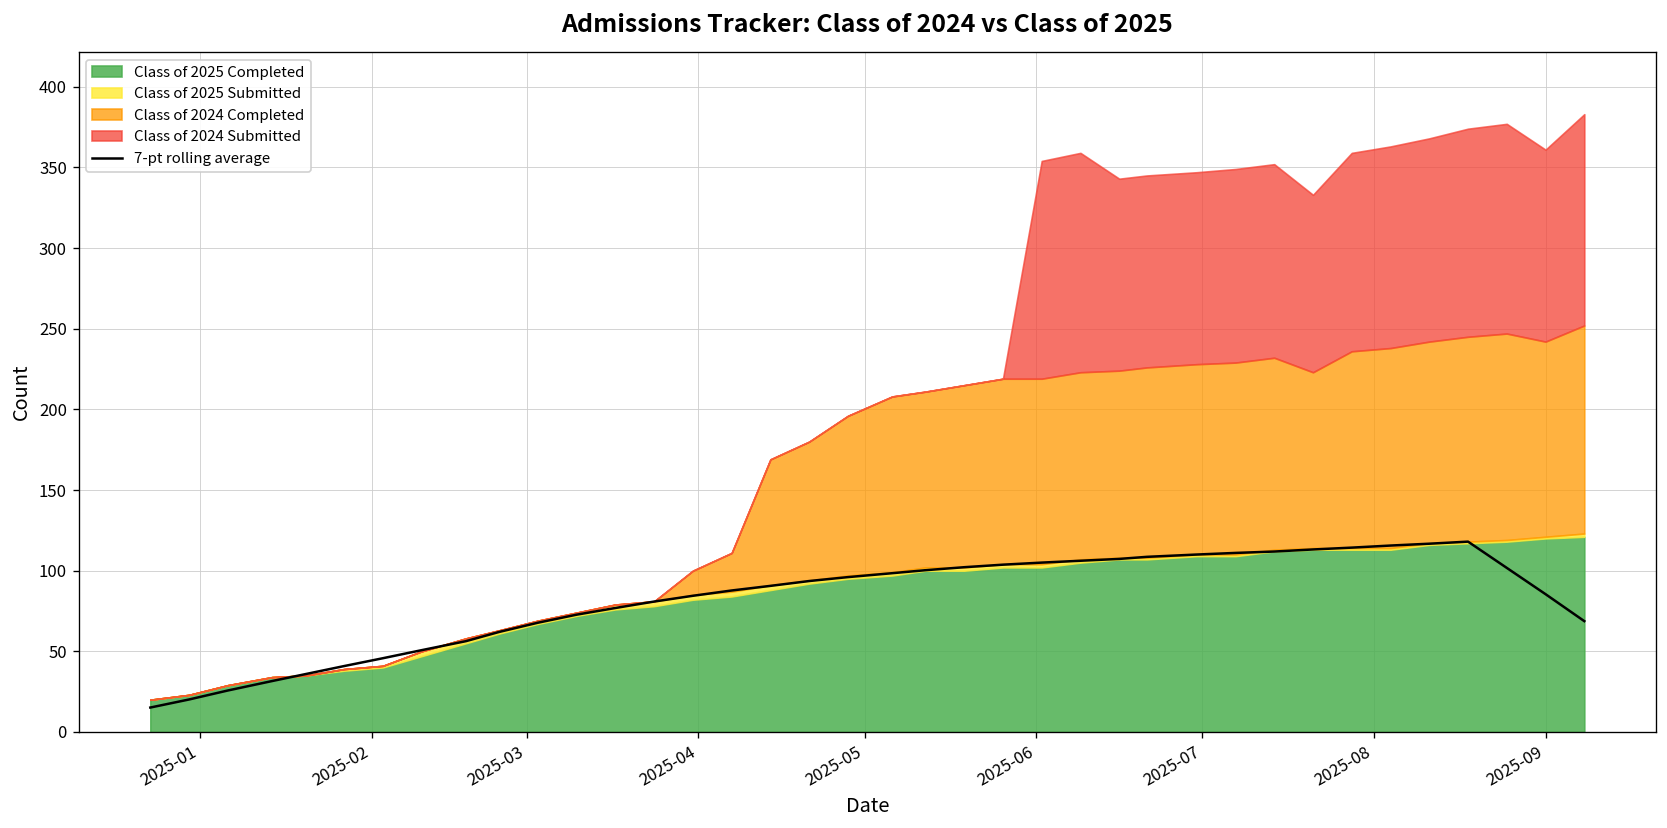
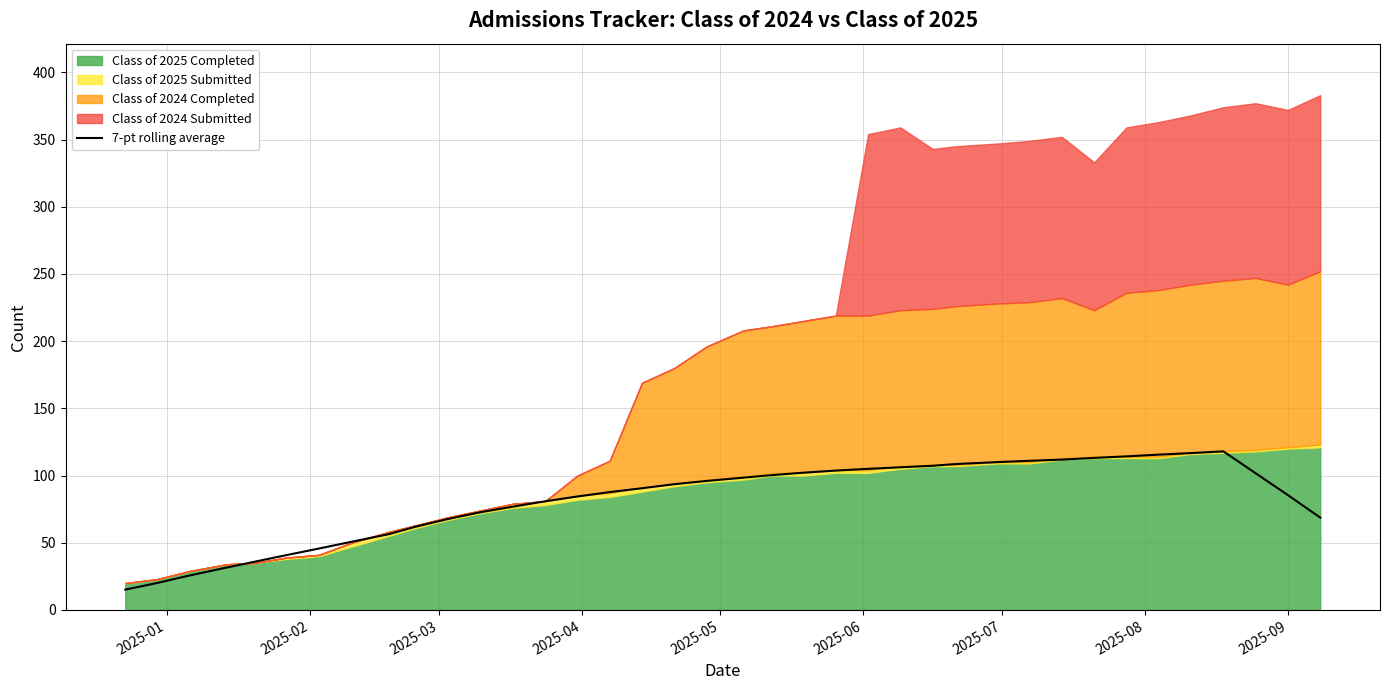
Class of 2024 Submitted, 2025-09: 119 -> 130
